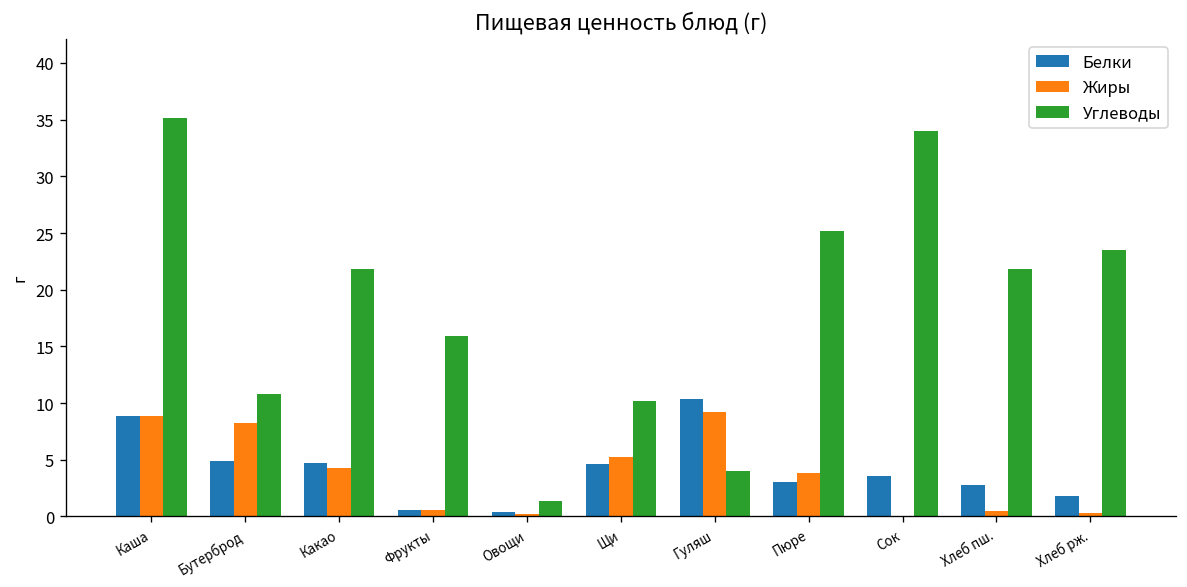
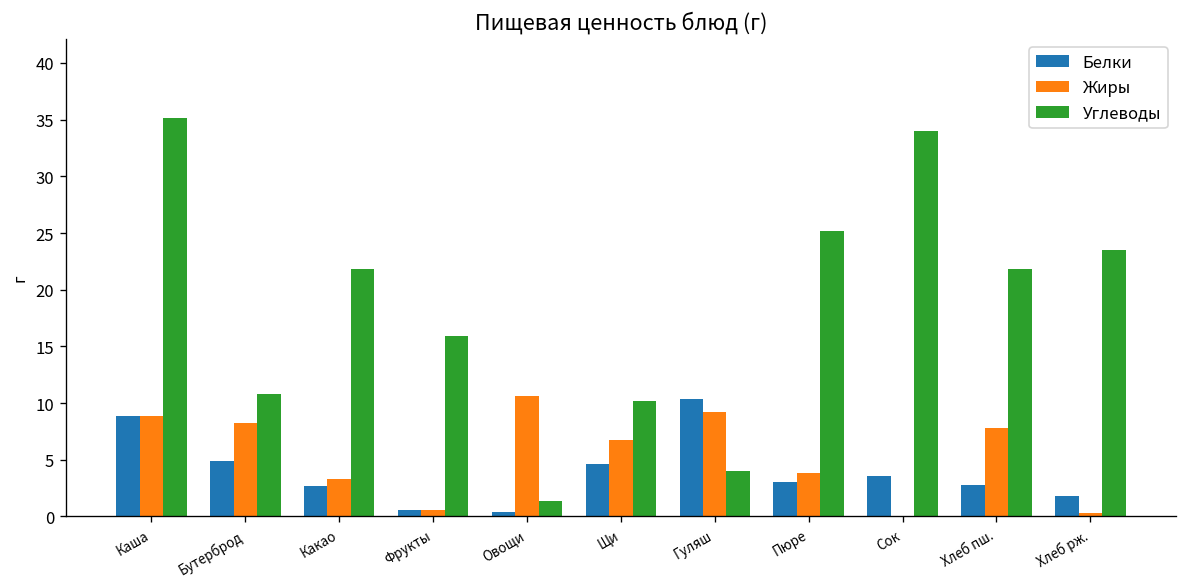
Белки, Какао: 5 -> 3
Жиры, Какао: 4 -> 3
Жиры, Овощи: 0 -> 11
Жиры, Щи: 5 -> 7
Жиры, Хлеб пш.: 1 -> 8
